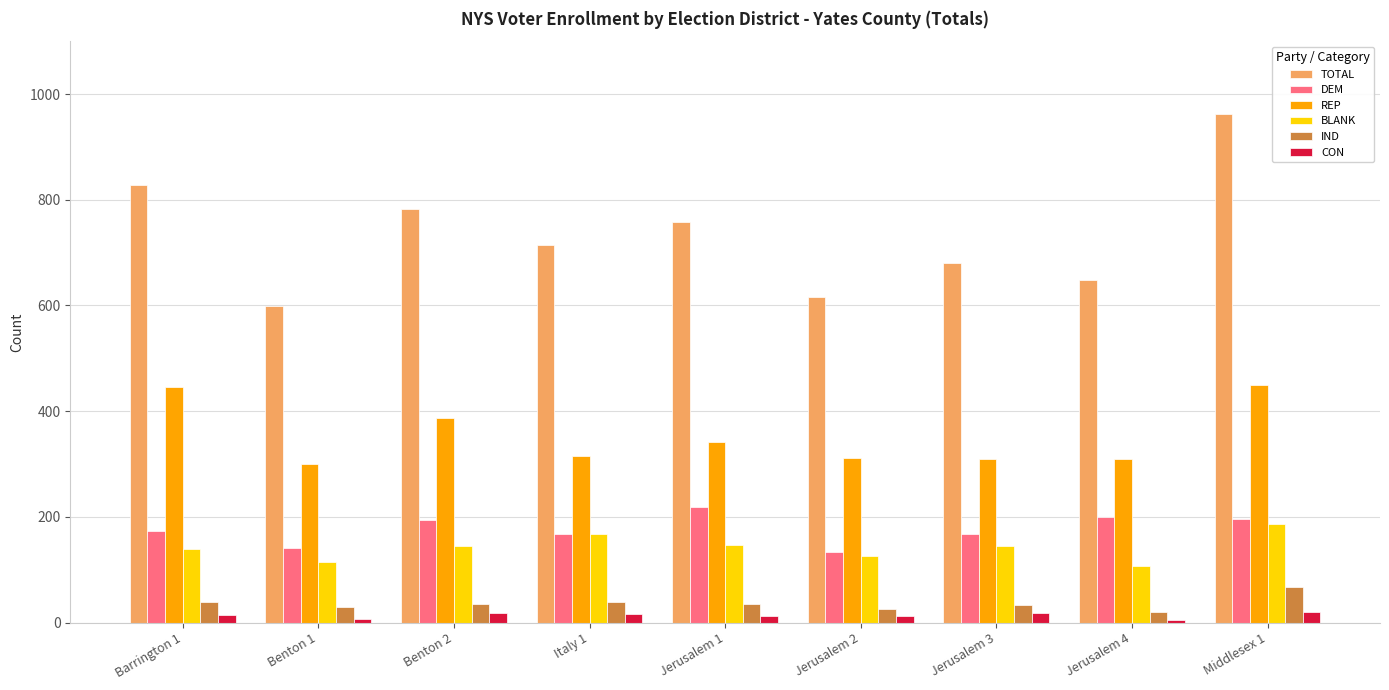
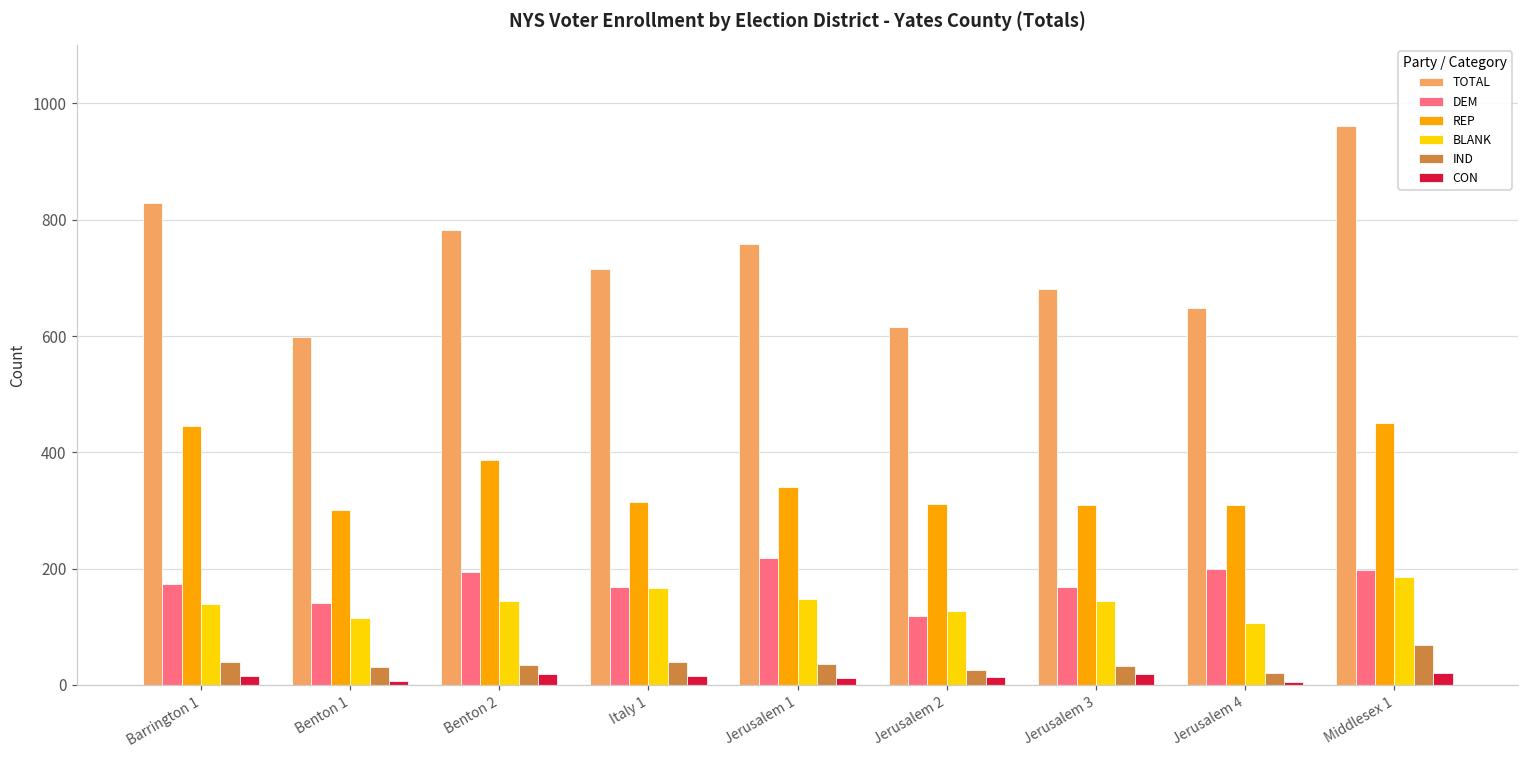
DEM, Jerusalem 2: 130 -> 120
